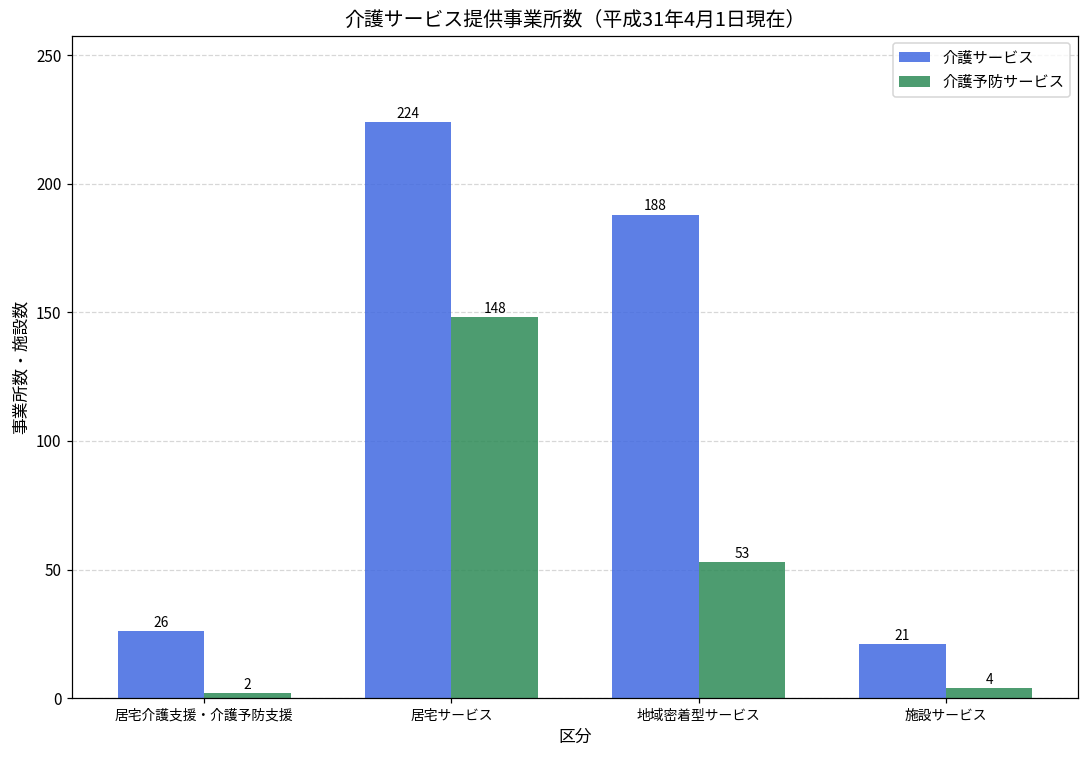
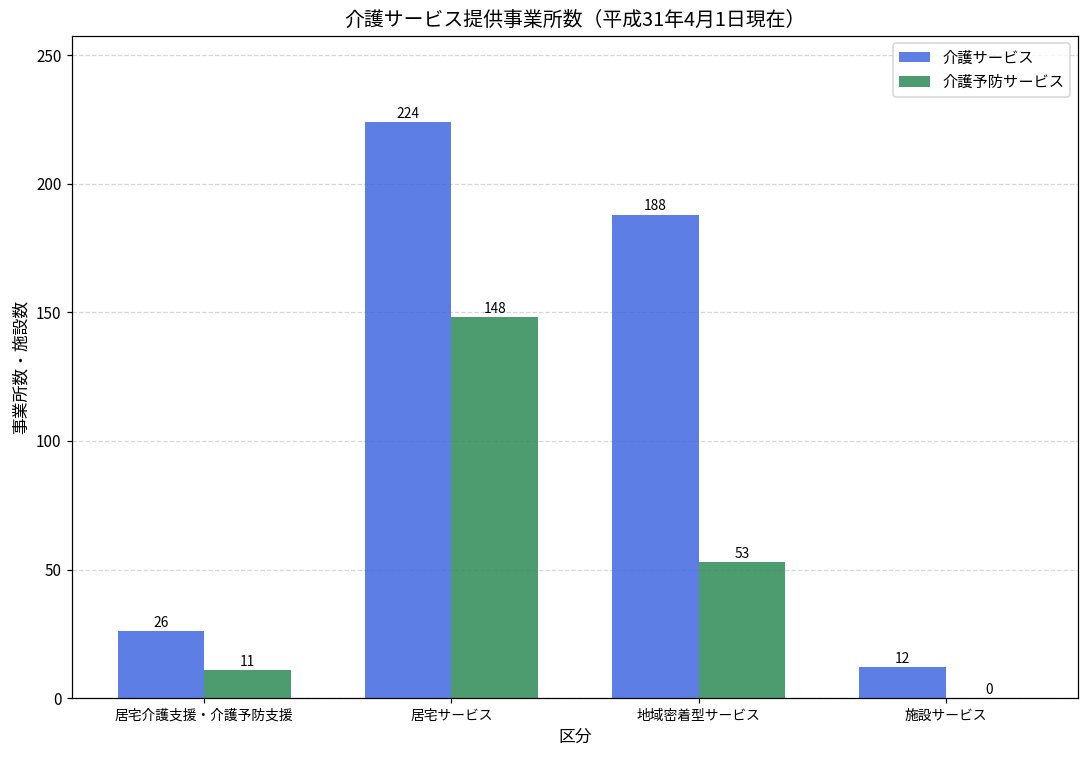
介護予防サービス, 居宅介護支援・介護予防支援: 2 -> 11
介護サービス, 施設サービス: 21 -> 12
介護予防サービス, 施設サービス: 4 -> 0
